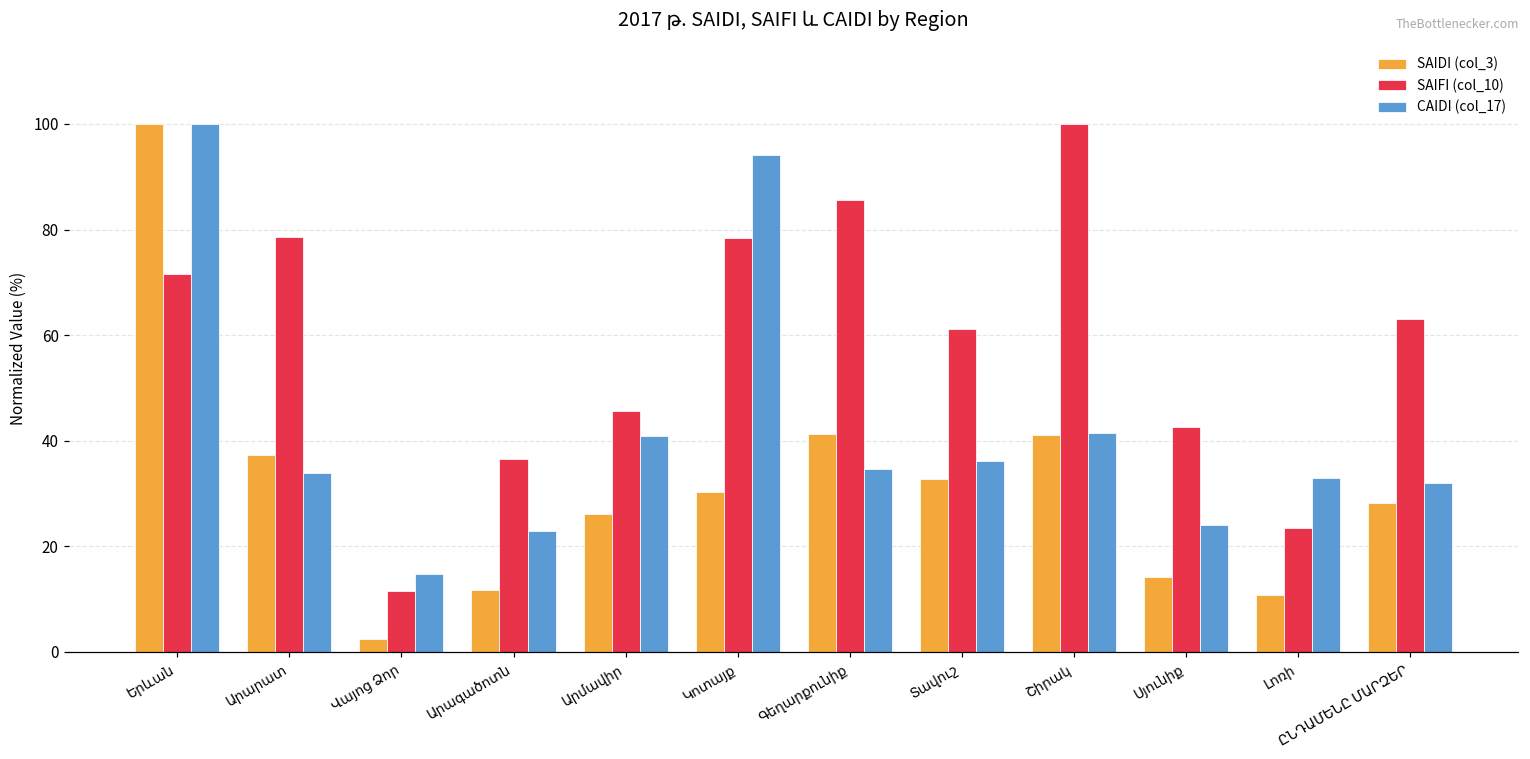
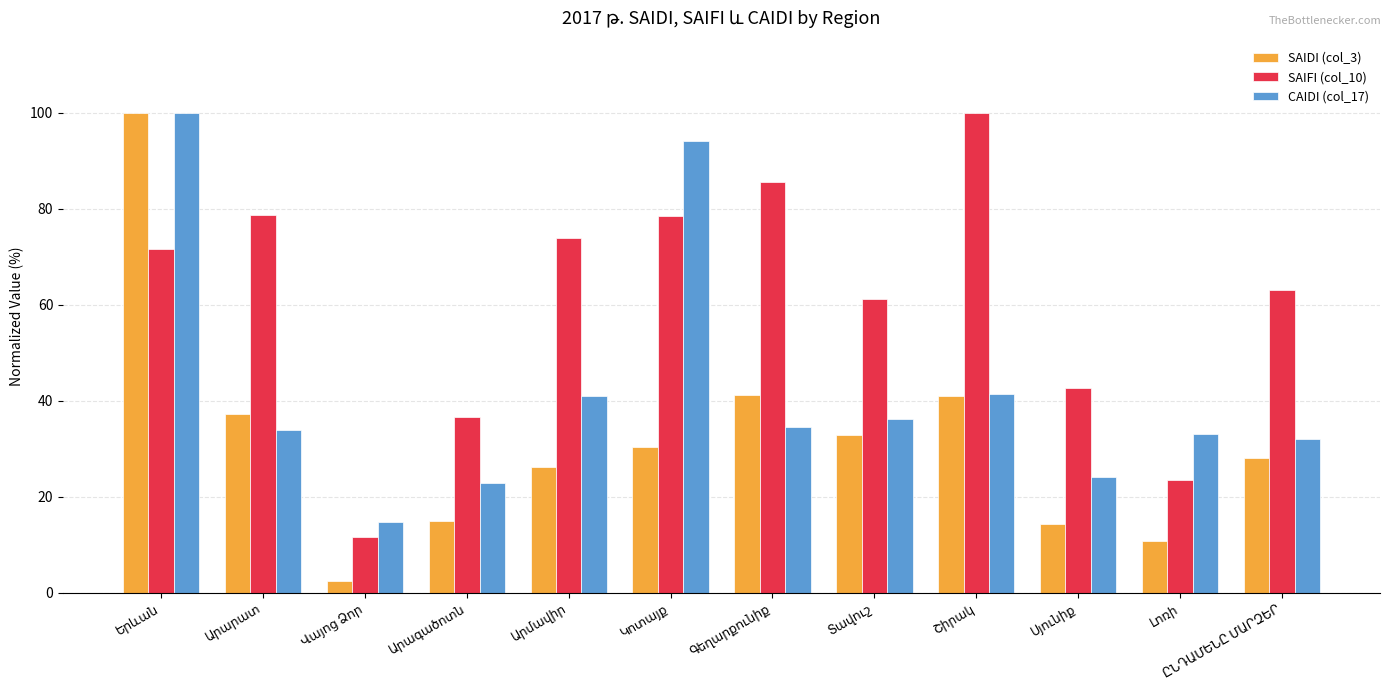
SAIDI (col_3), Արագածոտն: 12 -> 15
SAIFI (col_10), Արմավիր: 46 -> 74
